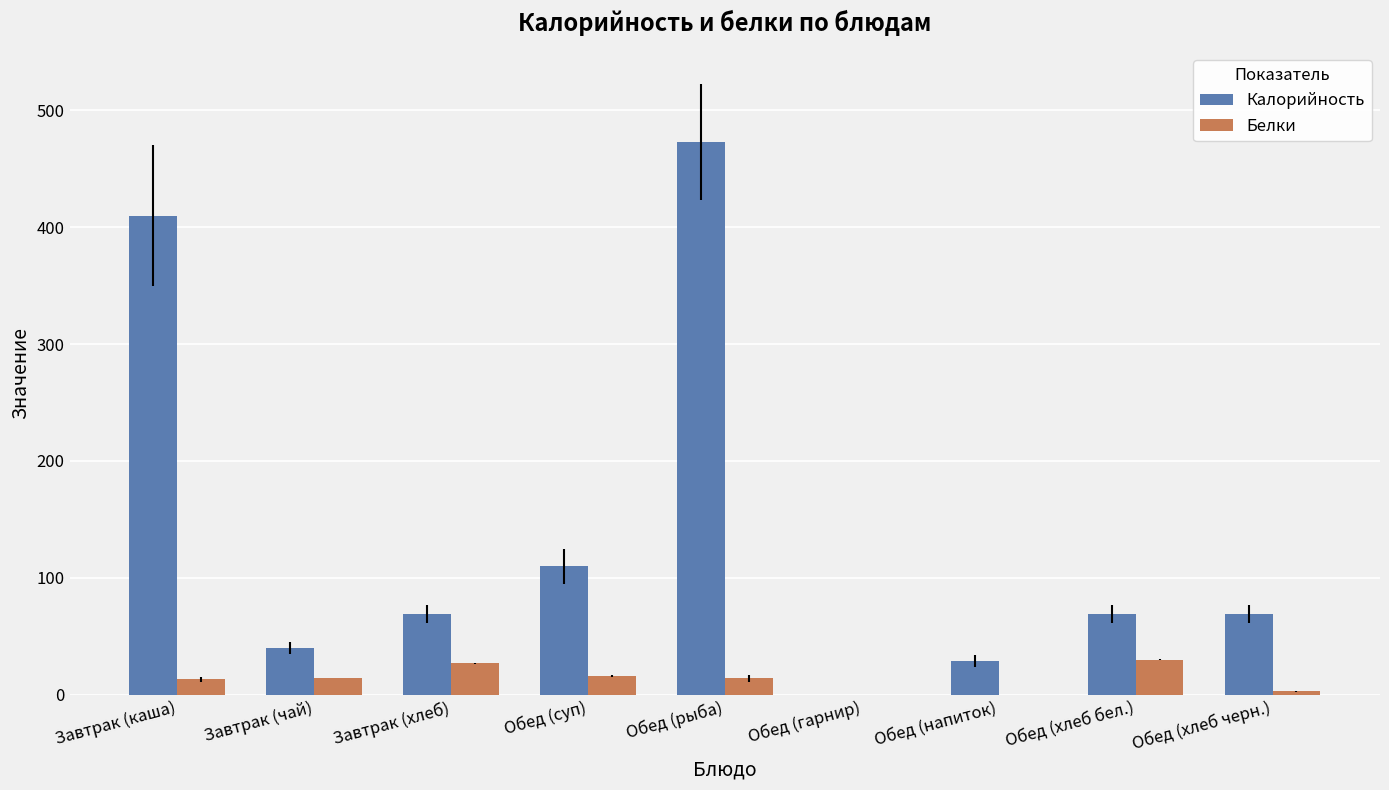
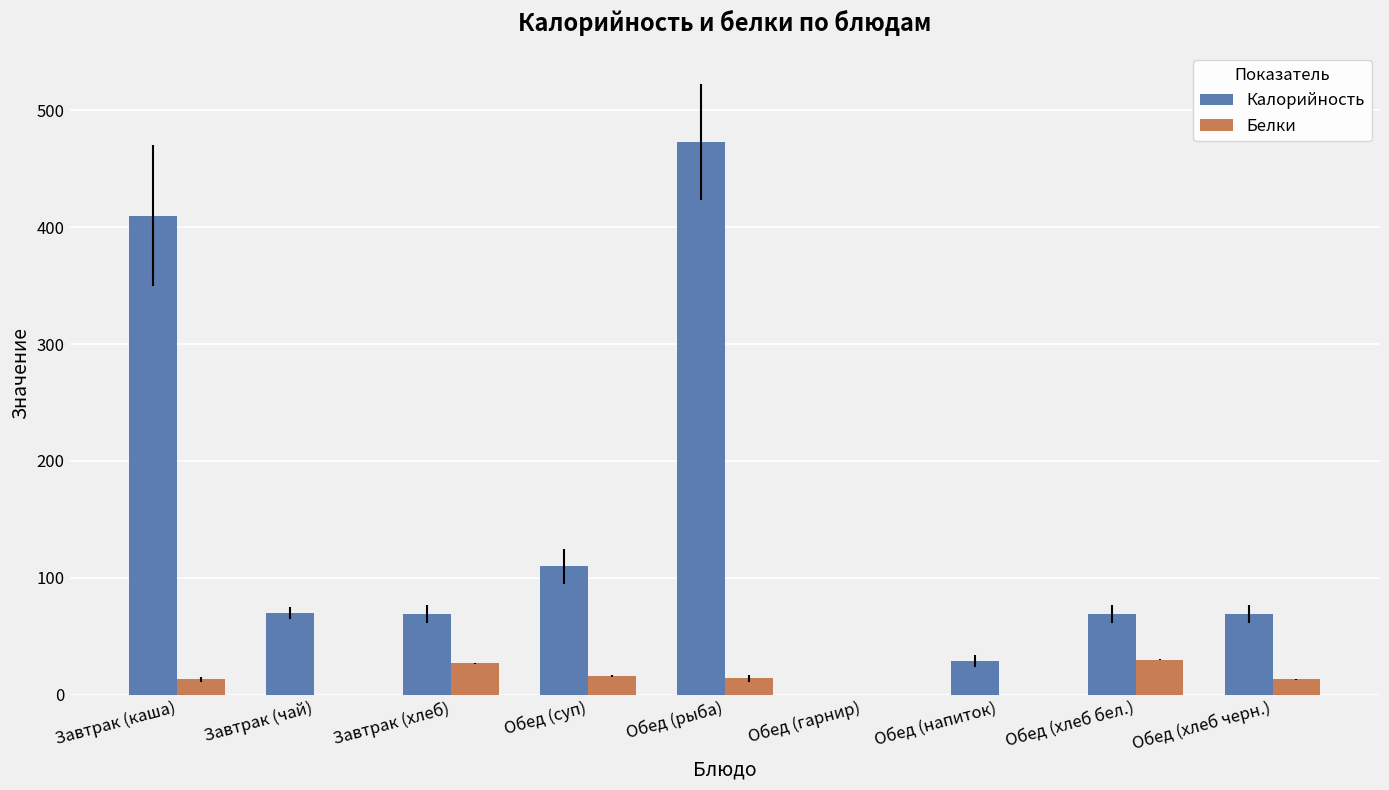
Калорийность, Завтрак (чай): 40 -> 70
Белки, Завтрак (чай): 14 -> 0
Белки, Обед (хлеб черн.): 3 -> 13
